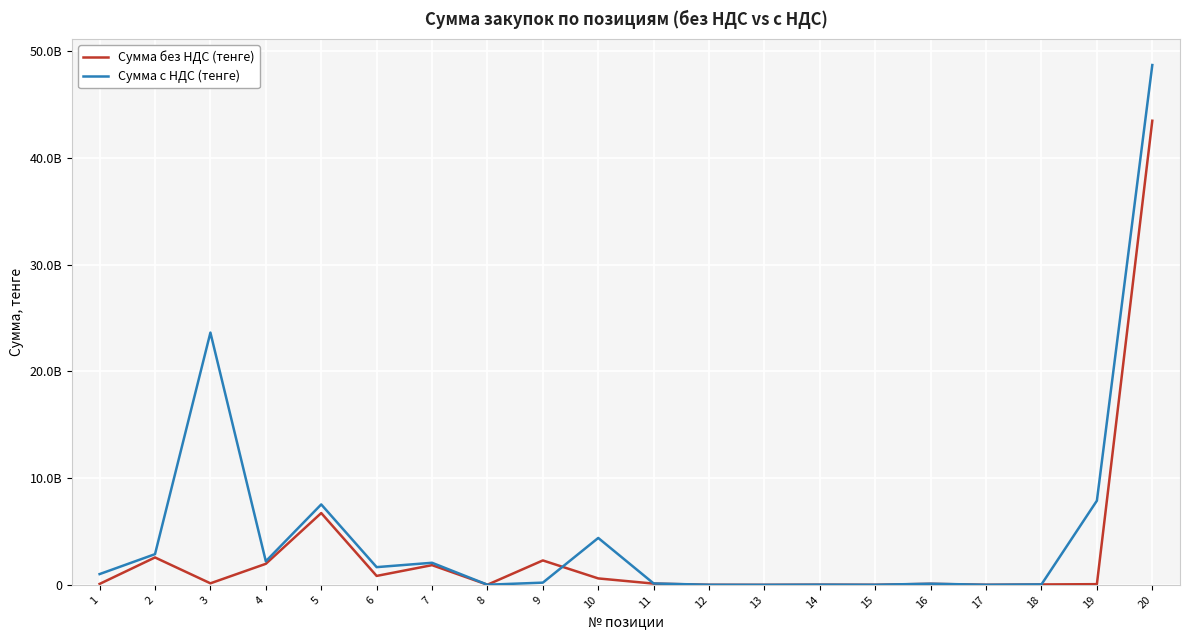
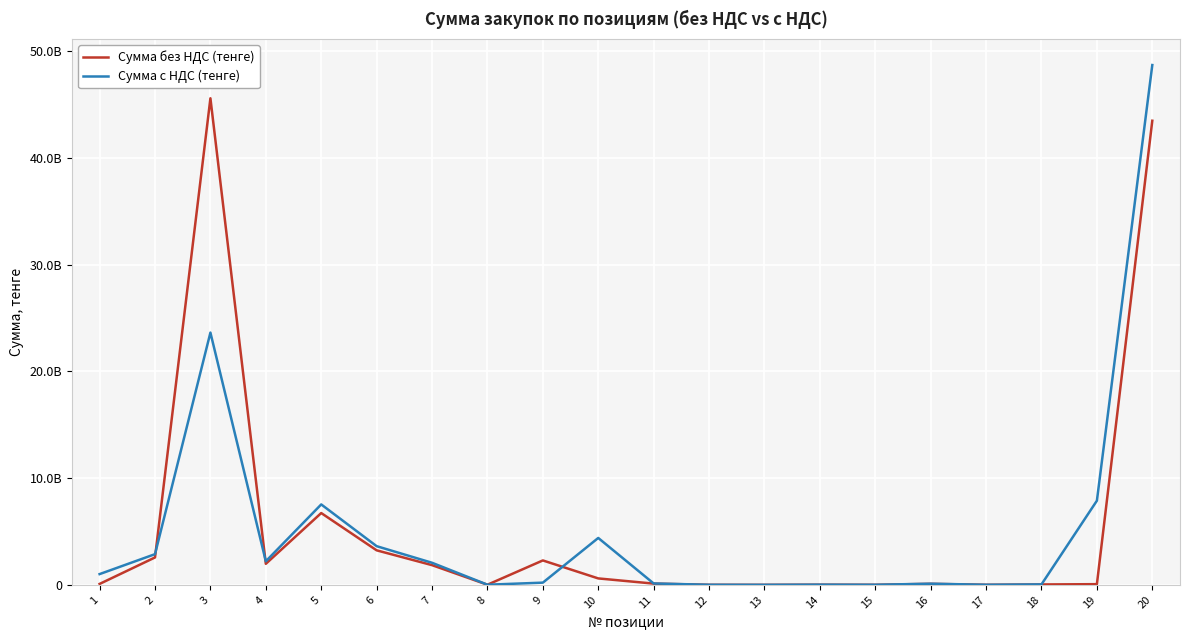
Сумма без НДС (тенге), 3: 100000000 -> 45600000000
Сумма без НДС (тенге), 6: 800000000 -> 3200000000
Сумма с НДС (тенге), 6: 1700000000 -> 3600000000
